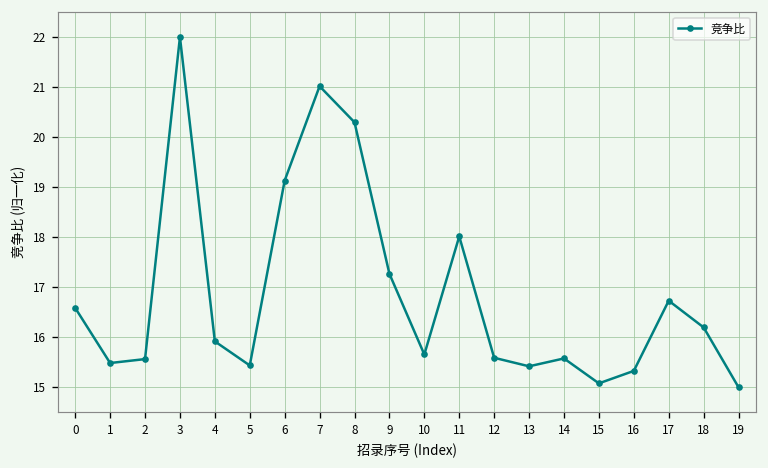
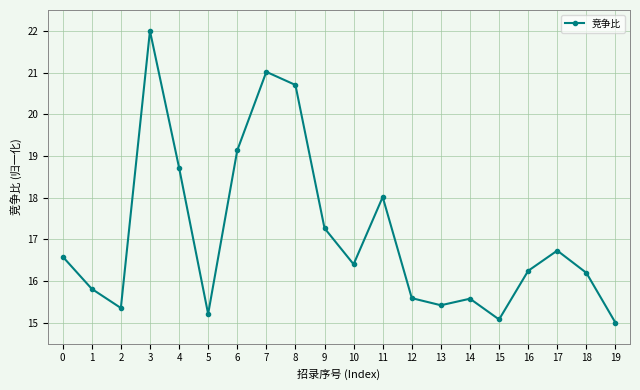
1: 15.5 -> 15.8
2: 15.6 -> 15.4
4: 15.9 -> 18.7
5: 15.4 -> 15.2
8: 20.3 -> 20.7
10: 15.7 -> 16.4
16: 15.3 -> 16.2
